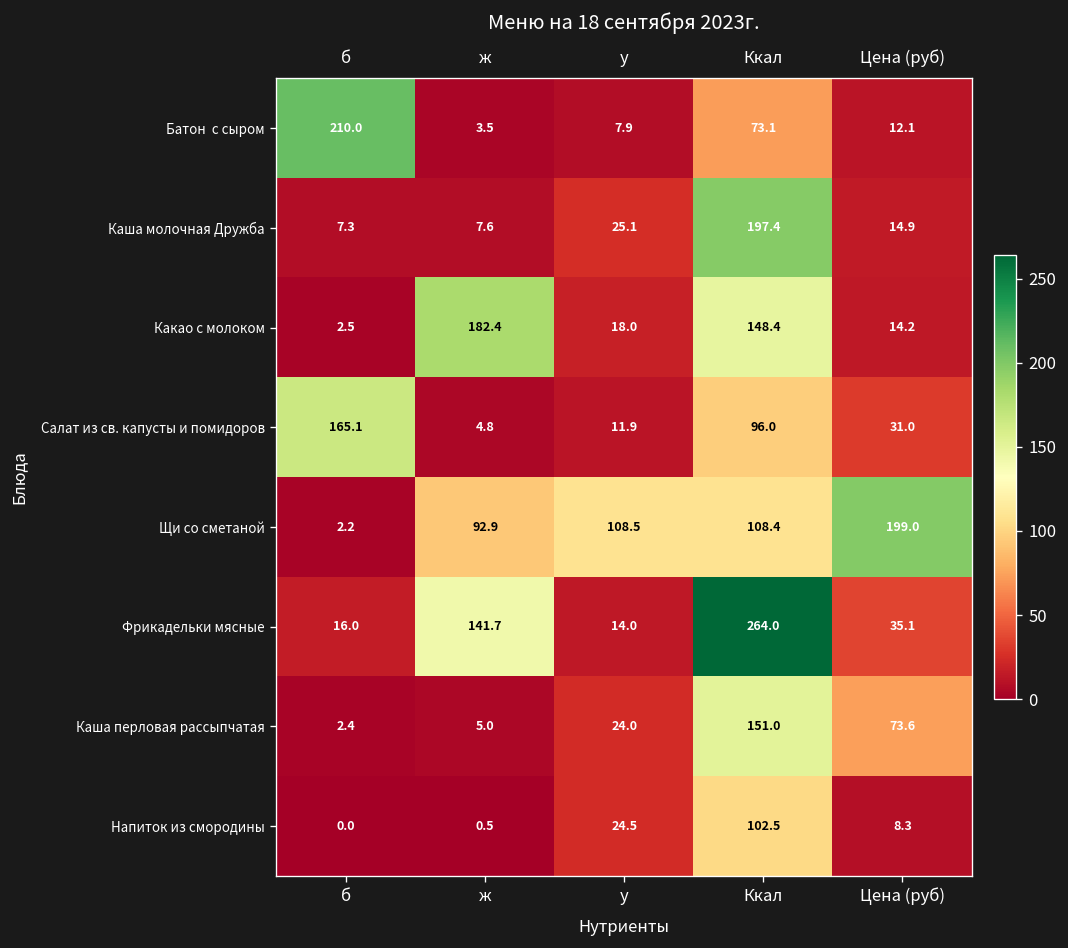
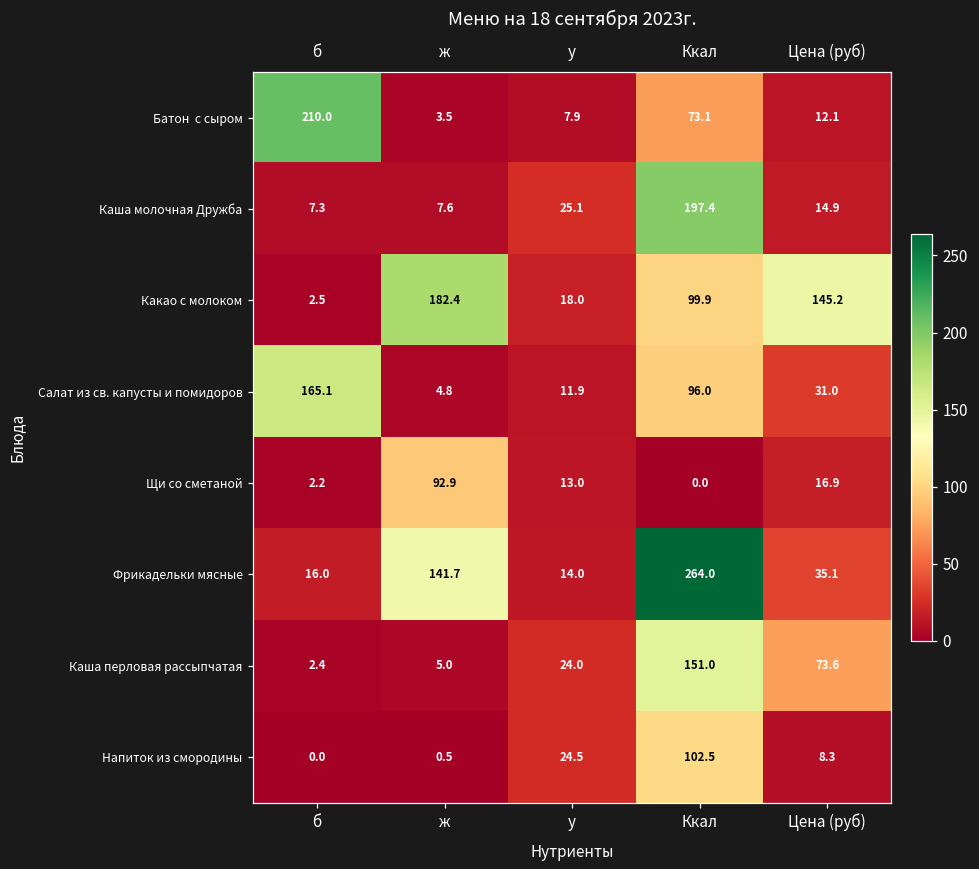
Какао с молоком, Ккал: 148.4 -> 99.9
Какао с молоком, Цена (руб): 14.2 -> 145.2
Щи со сметаной, у: 108.5 -> 13.0
Щи со сметаной, Ккал: 108.4 -> 0.0
Щи со сметаной, Цена (руб): 199.0 -> 16.9
